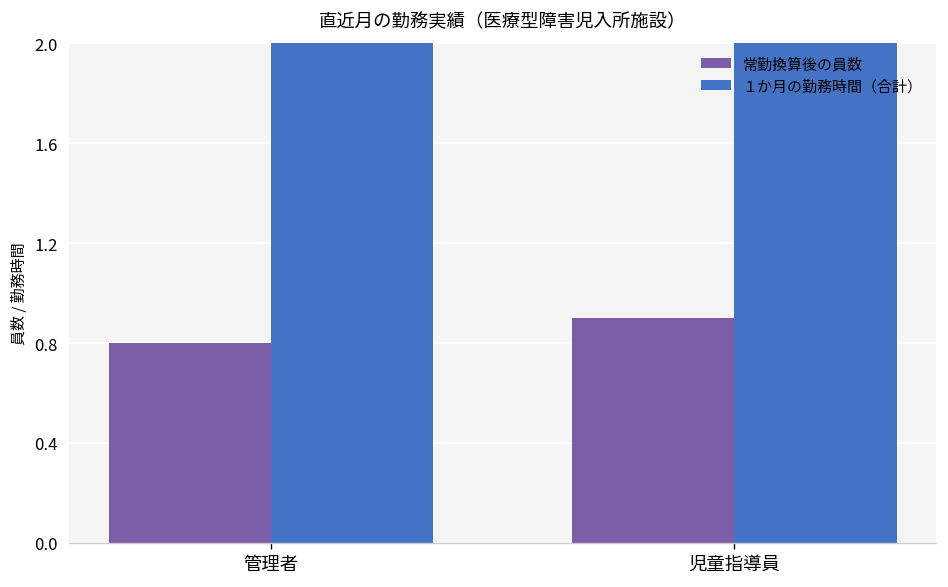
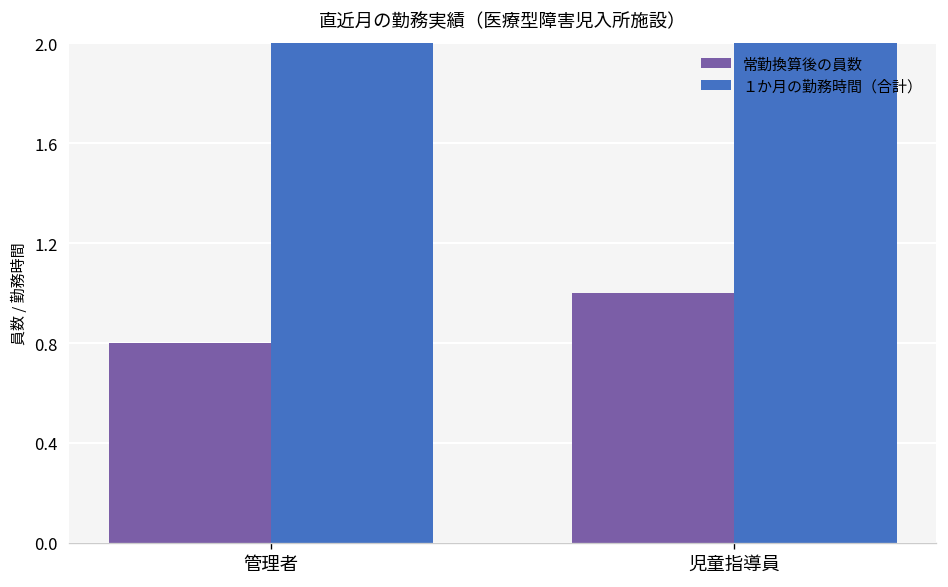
常勤換算後の員数, 児童指導員: 0.9 -> 1.0
